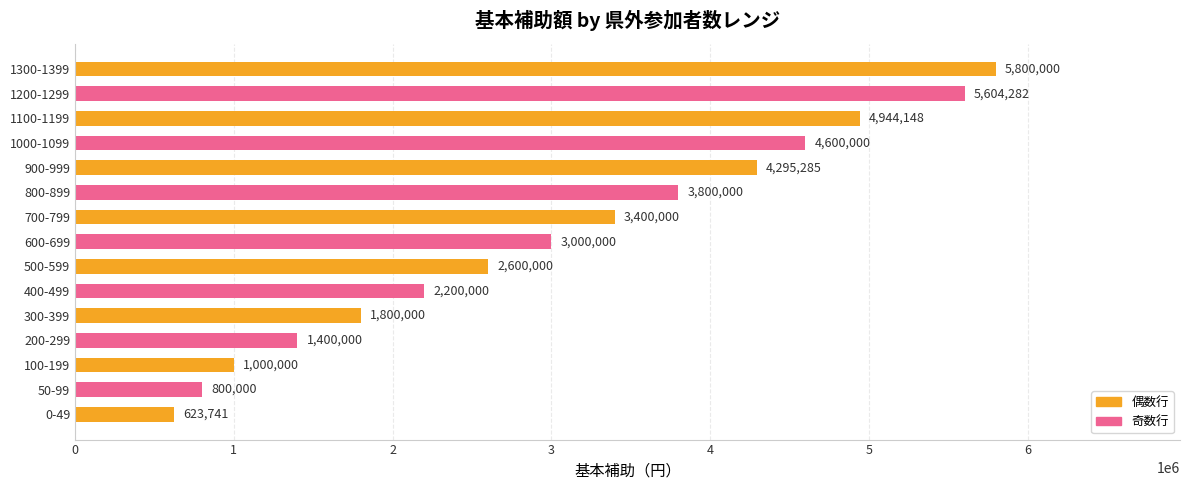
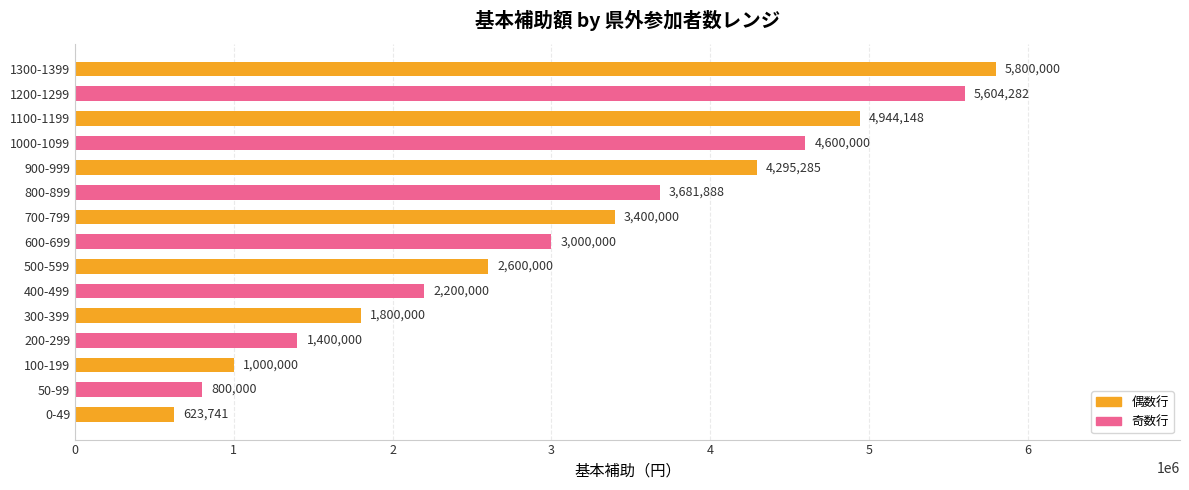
800-899: 3,800,000 -> 3,681,888
